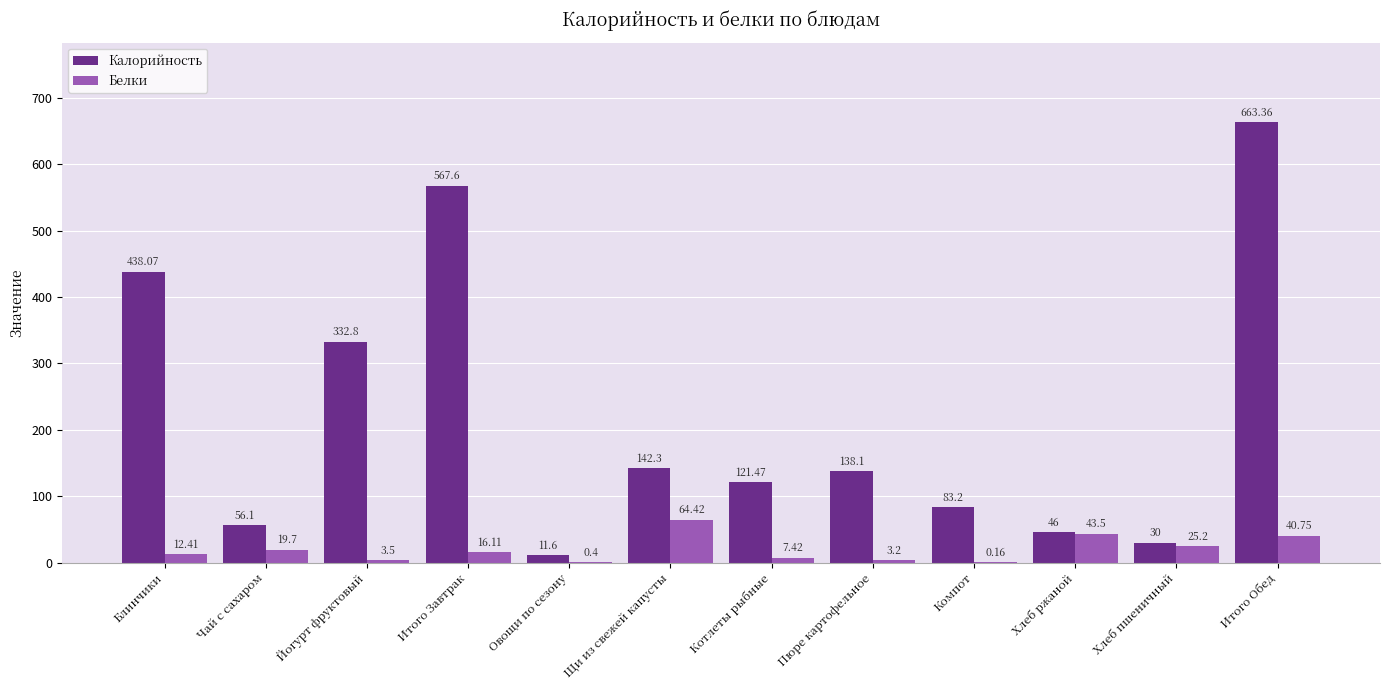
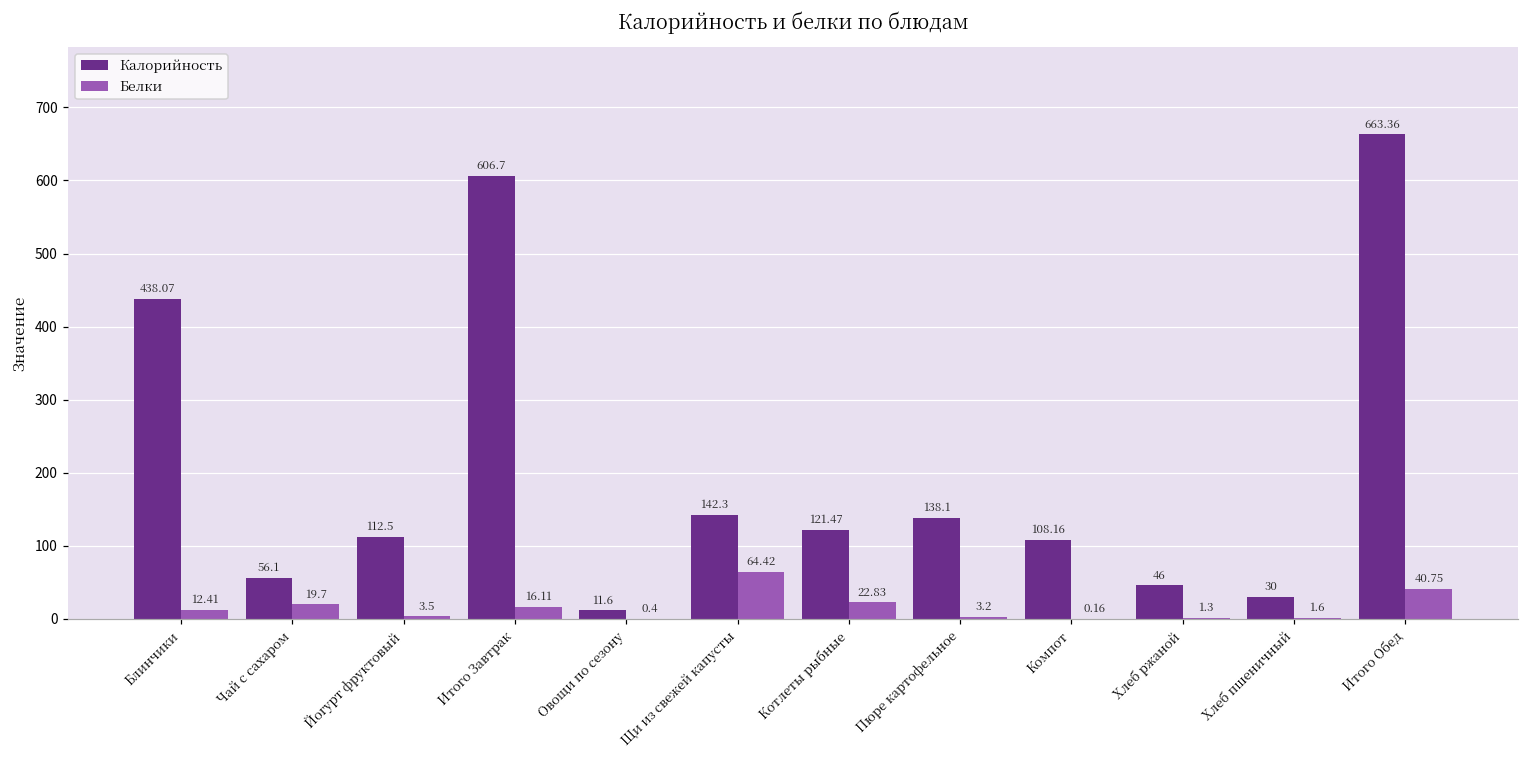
Калорийность, Йогурт фруктовый: 332.8 -> 112.5
Калорийность, Итого Завтрак: 567.6 -> 606.7
Белки, Котлеты рыбные: 7.42 -> 22.83
Калорийность, Компот: 83.2 -> 108.16
Белки, Хлеб ржаной: 43.5 -> 1.3
Белки, Хлеб пшеничный: 25.2 -> 1.6
